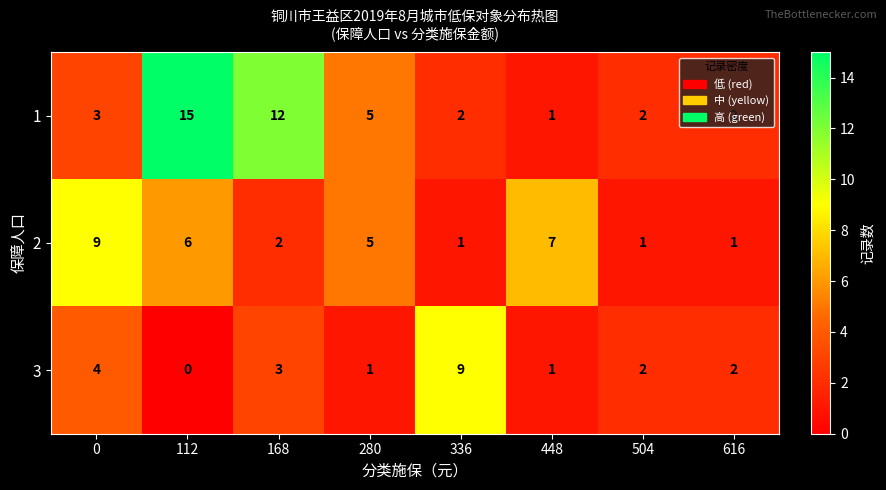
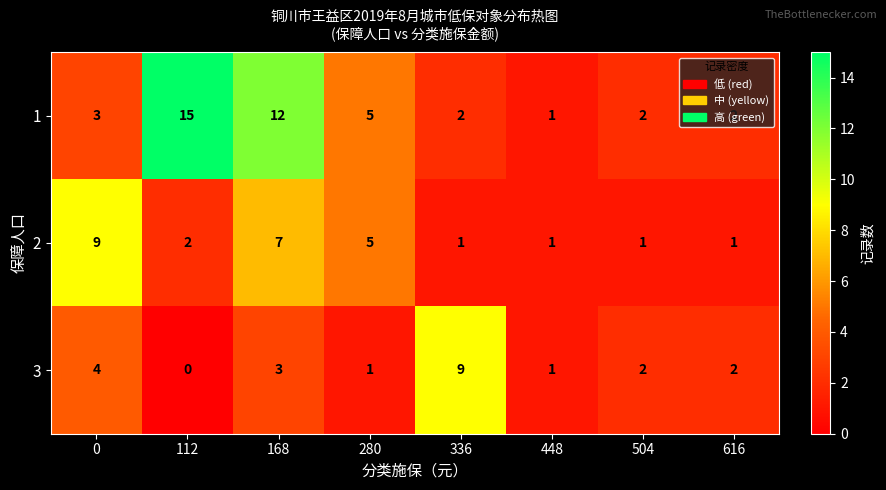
2, 112: 6 -> 2
2, 168: 2 -> 7
2, 448: 7 -> 1
